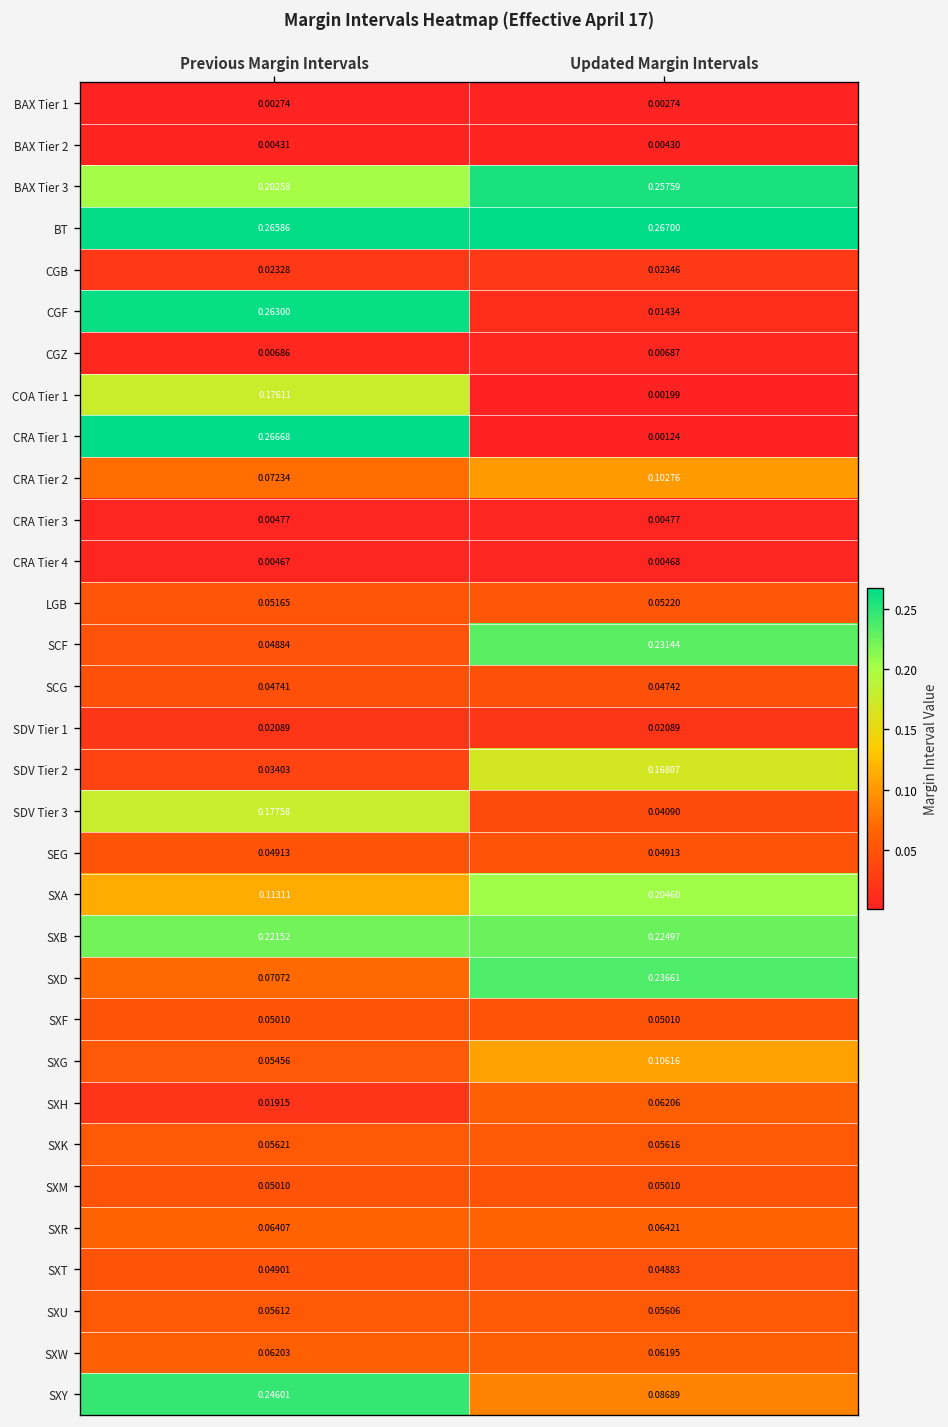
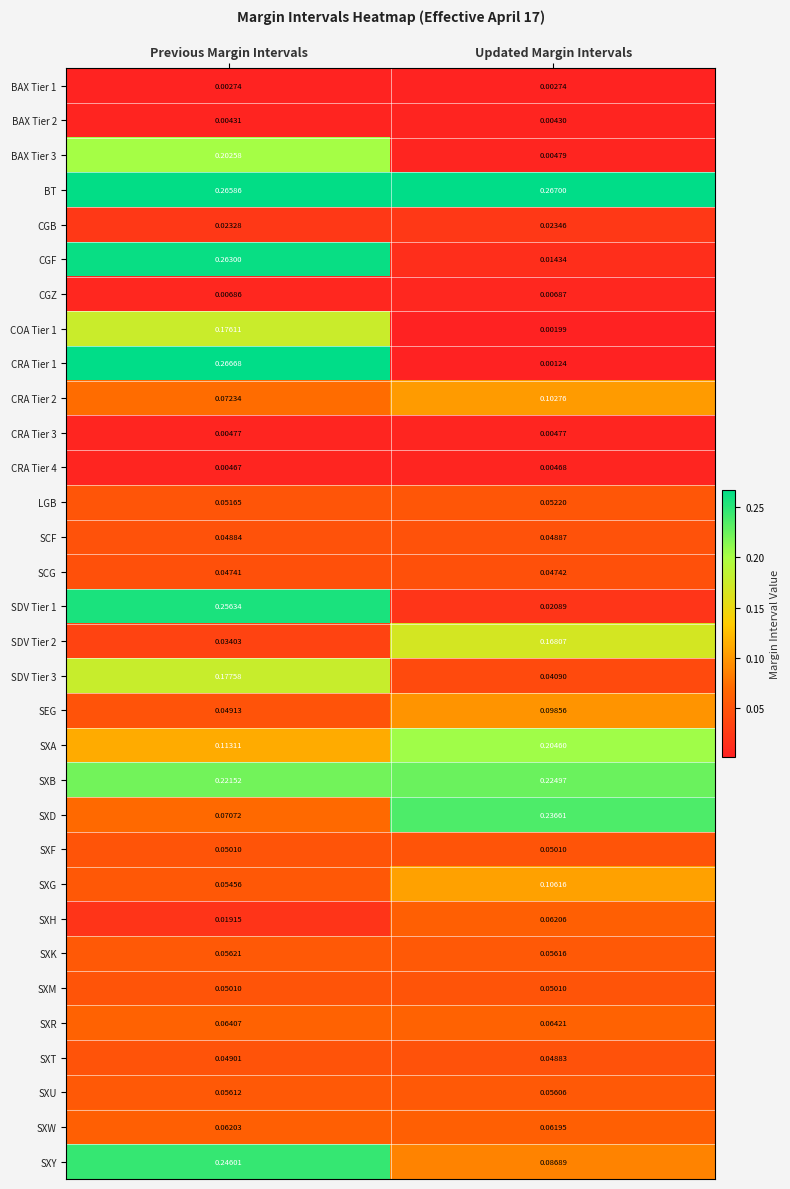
BAX Tier 3, Updated Margin Intervals: 0.25759 -> 0.00479
SCF, Updated Margin Intervals: 0.23144 -> 0.04887
SDV Tier 1, Previous Margin Intervals: 0.02089 -> 0.25634
SEG, Updated Margin Intervals: 0.04913 -> 0.09856
